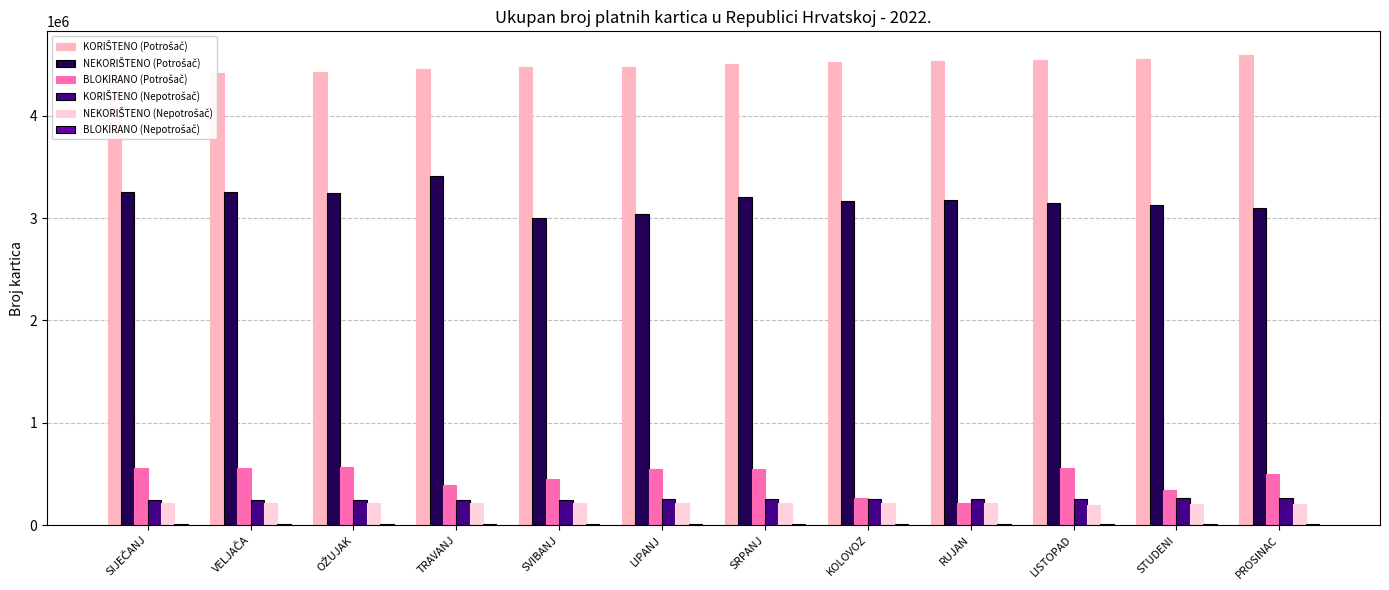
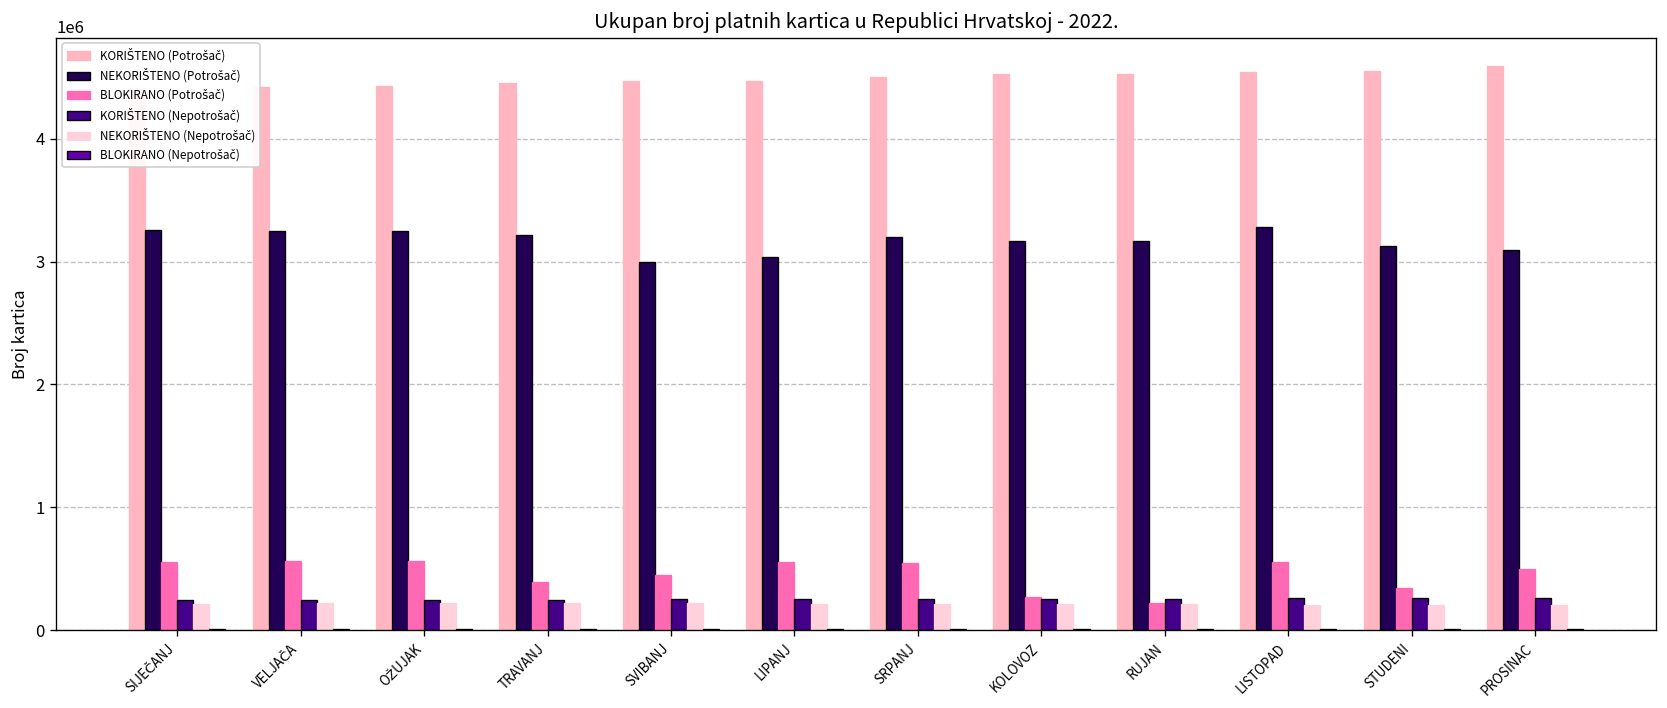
NEKORIŠTENO (Potrošač), TRAVANJ: 3410000 -> 3220000
NEKORIŠTENO (Potrošač), LISTOPAD: 3150000 -> 3280000
